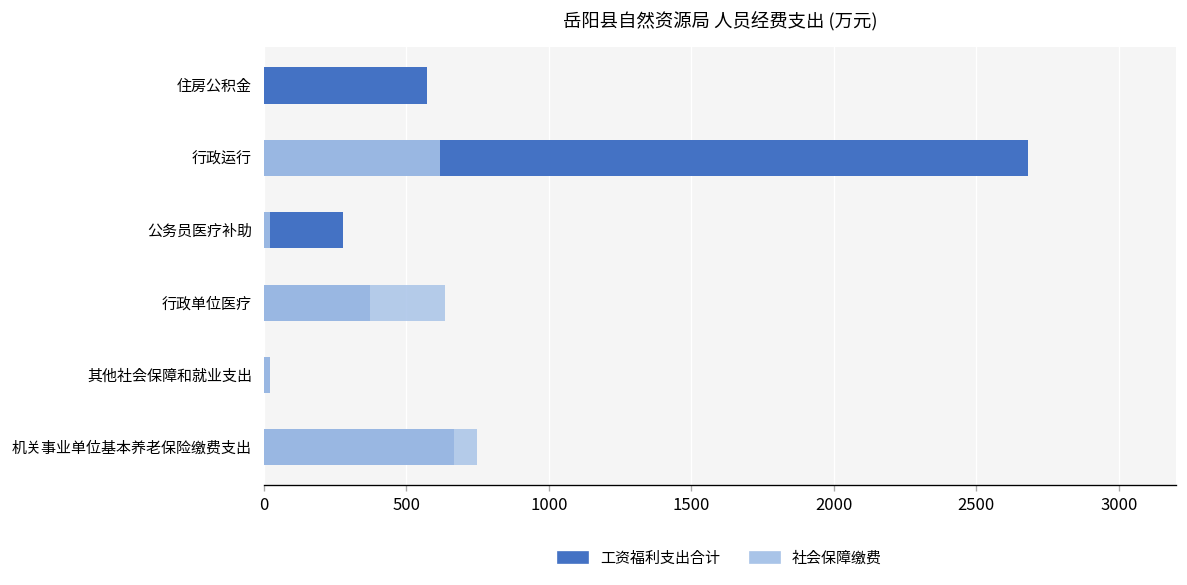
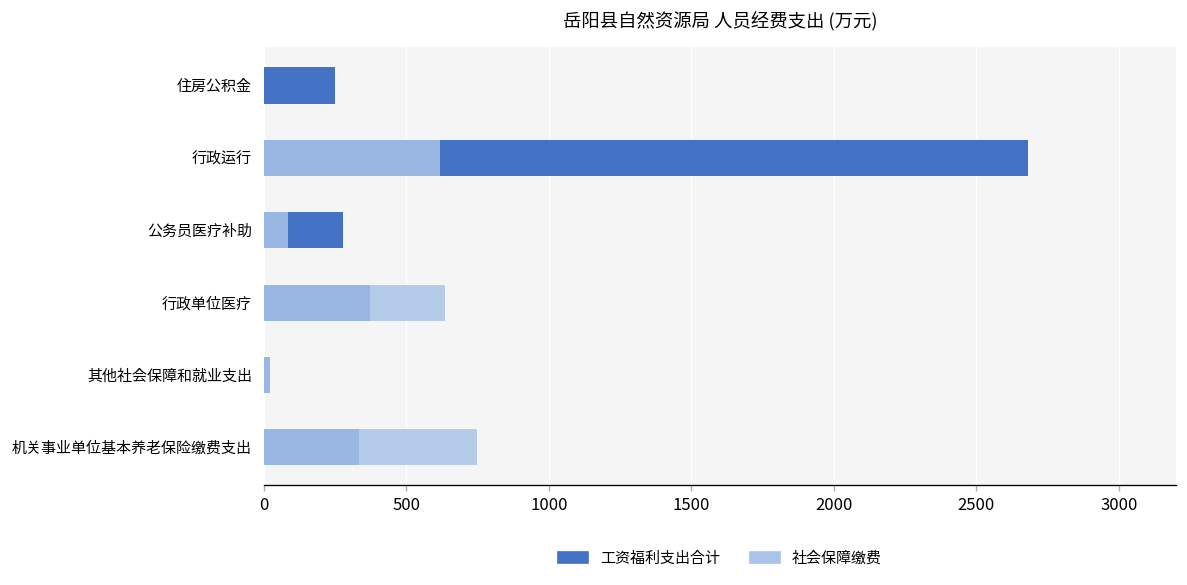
工资福利支出合计, 住房公积金: 570 -> 250
社会保障缴费, 公务员医疗补助: 20 -> 90
工资福利支出合计, 机关事业单位基本养老保险缴费支出: 670 -> 340
